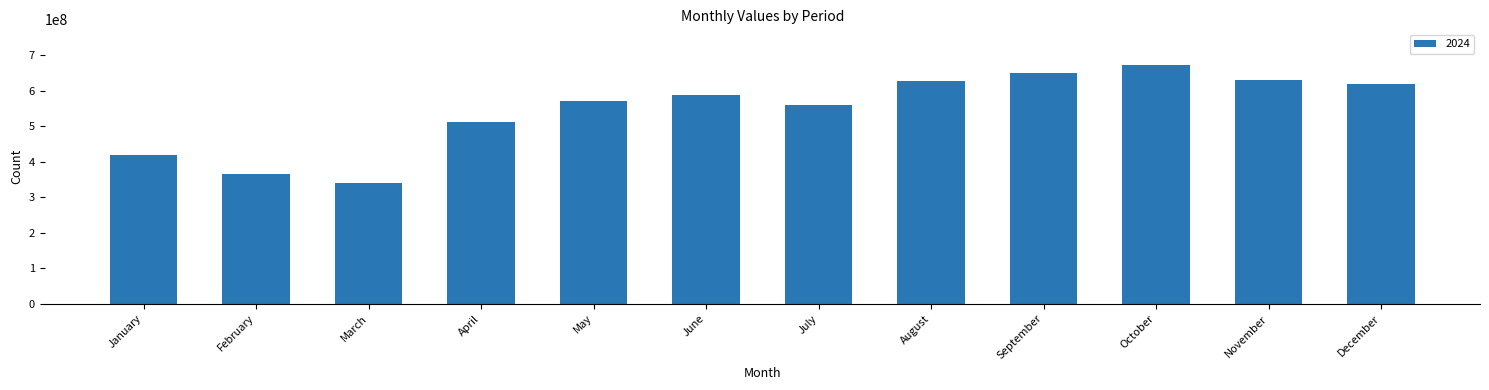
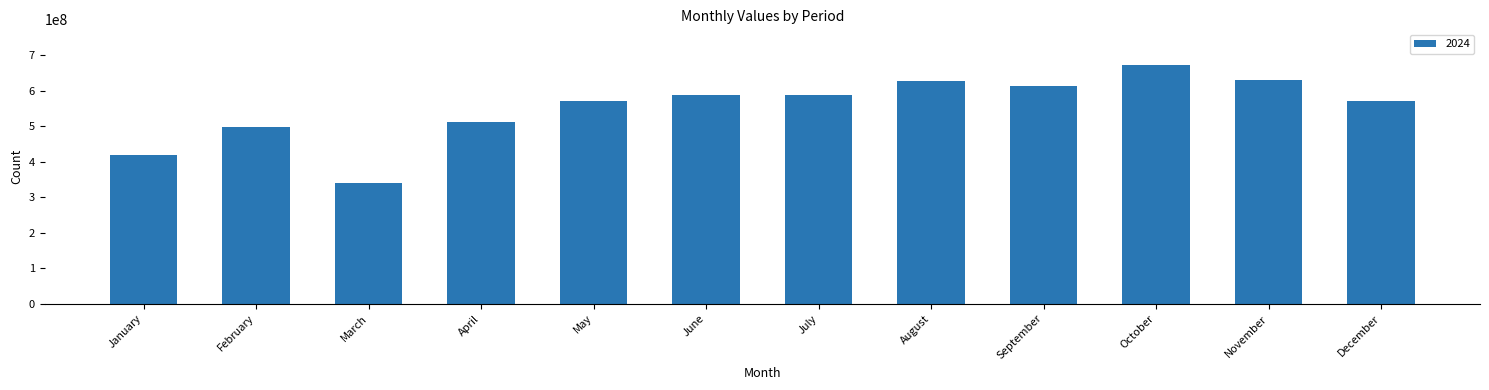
February: 370000000 -> 500000000
July: 560000000 -> 590000000
September: 650000000 -> 610000000
December: 620000000 -> 570000000
